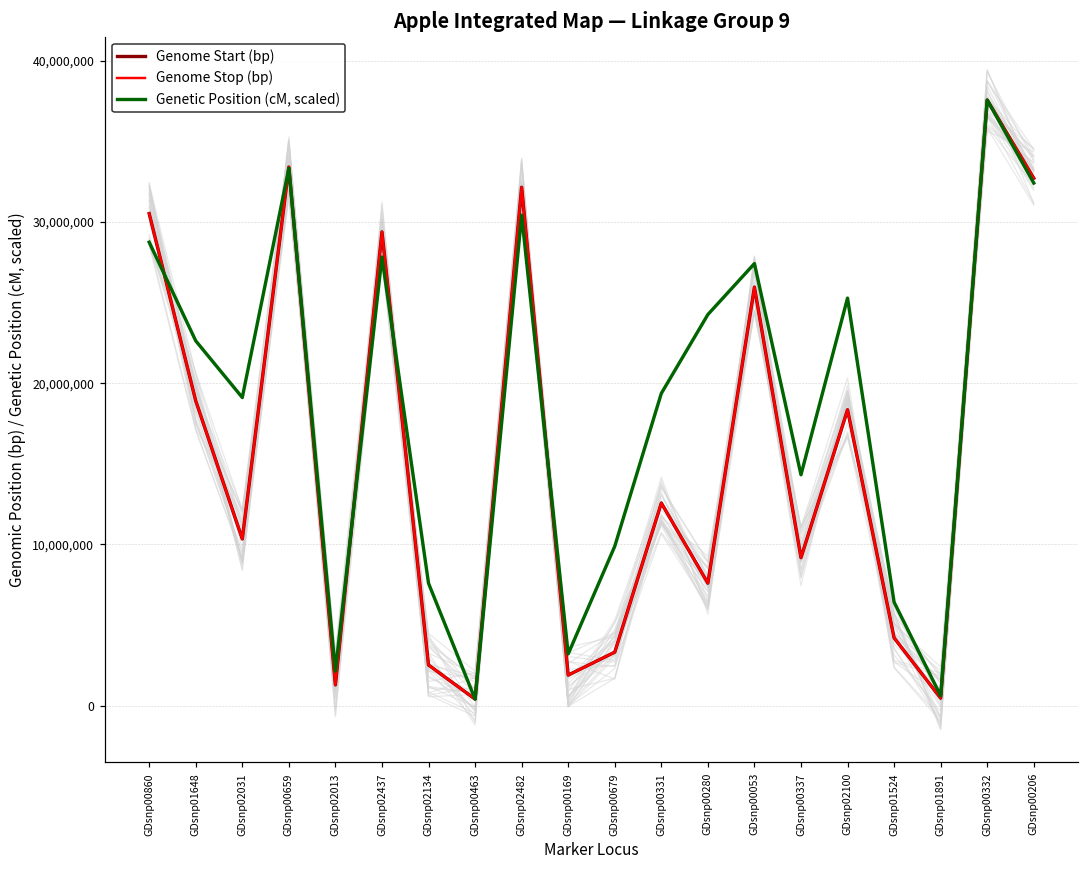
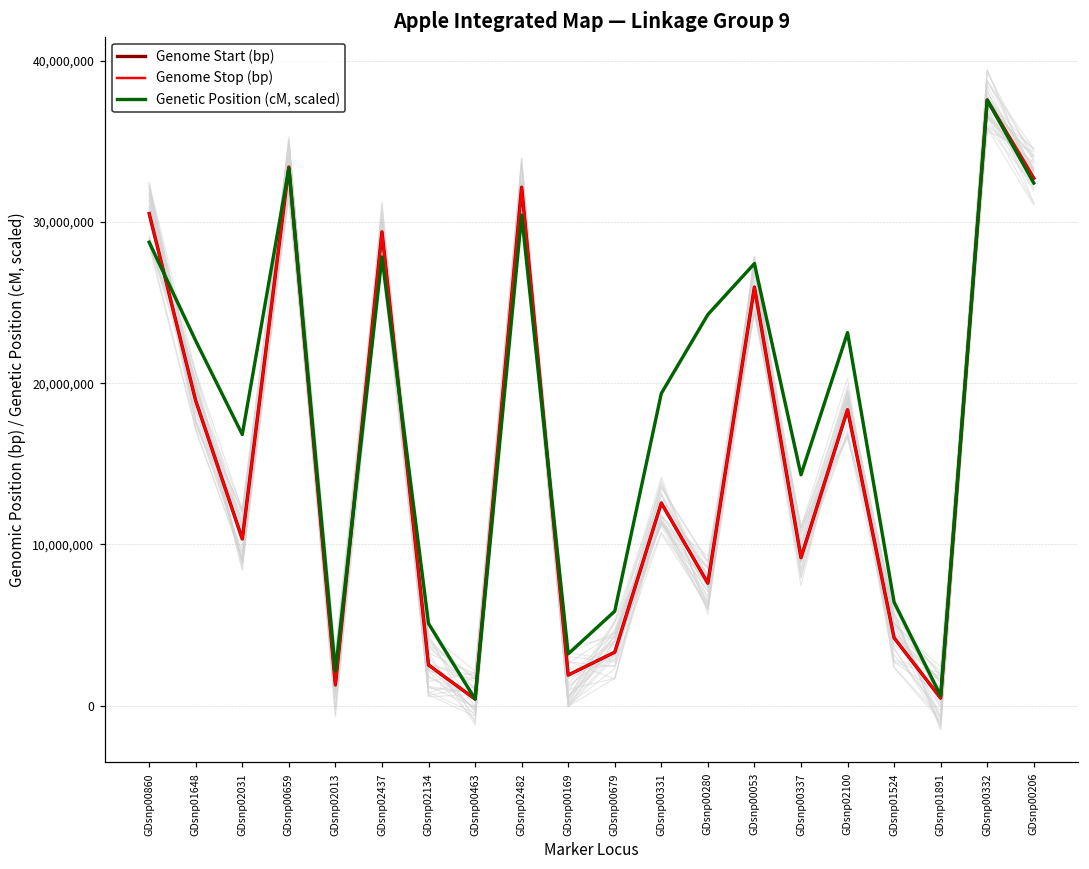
Genetic Position (cM, scaled), GDsnp02031: 19,100,000 -> 16,800,000
Genetic Position (cM, scaled), GDsnp02134: 7,600,000 -> 5,100,000
Genetic Position (cM, scaled), GDsnp00679: 9,900,000 -> 5,900,000
Genetic Position (cM, scaled), GDsnp02100: 25,300,000 -> 23,100,000
